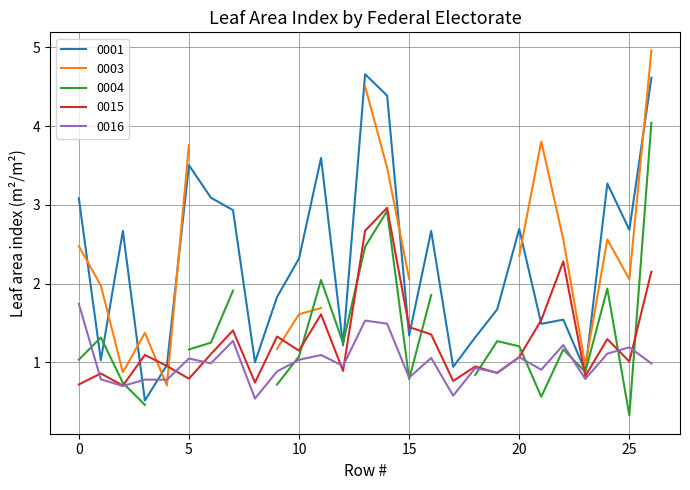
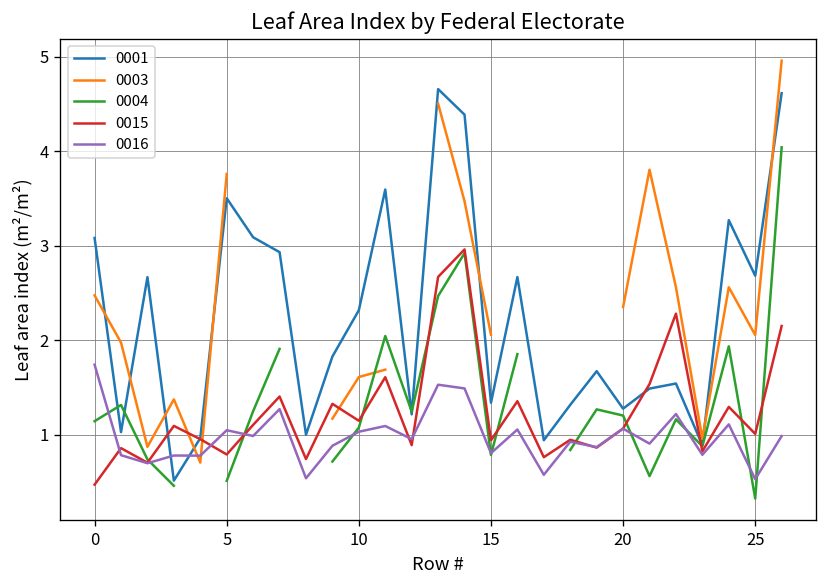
0004, 0: 1.0 -> 1.1
0015, 0: 0.7 -> 0.5
0004, 5: 1.2 -> 0.5
0015, 15: 1.4 -> 0.9
0001, 20: 2.7 -> 1.3
0016, 25: 1.2 -> 0.5
